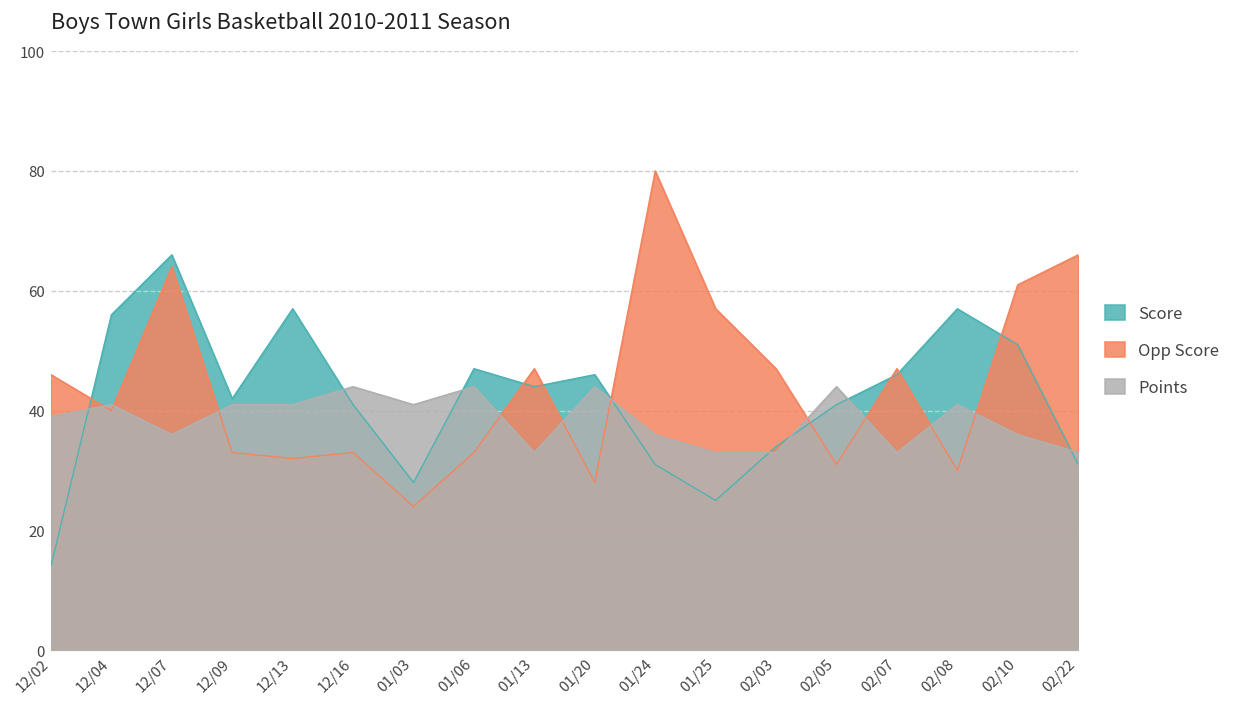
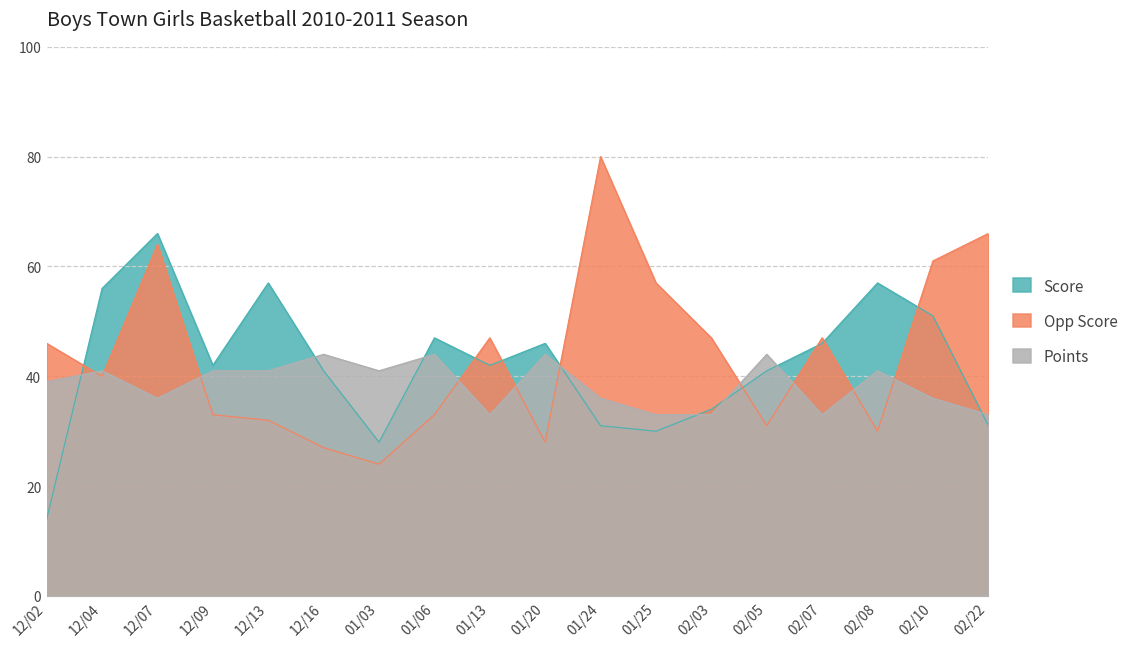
Opp Score, 12/16: 33 -> 27
Score, 01/13: 44 -> 42
Score, 01/25: 25 -> 30
